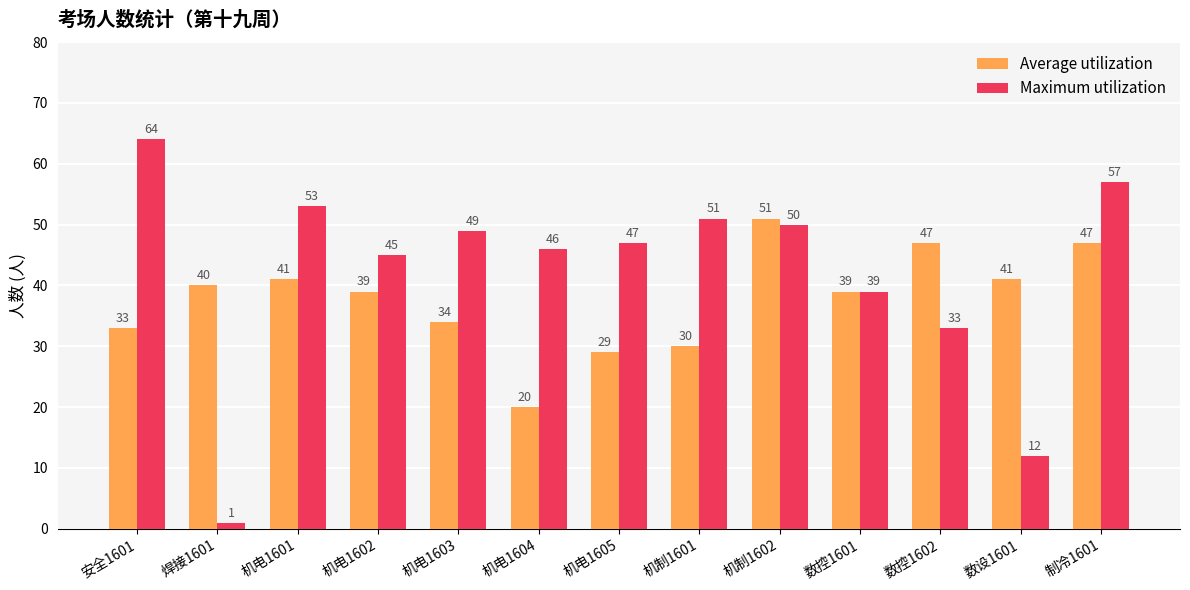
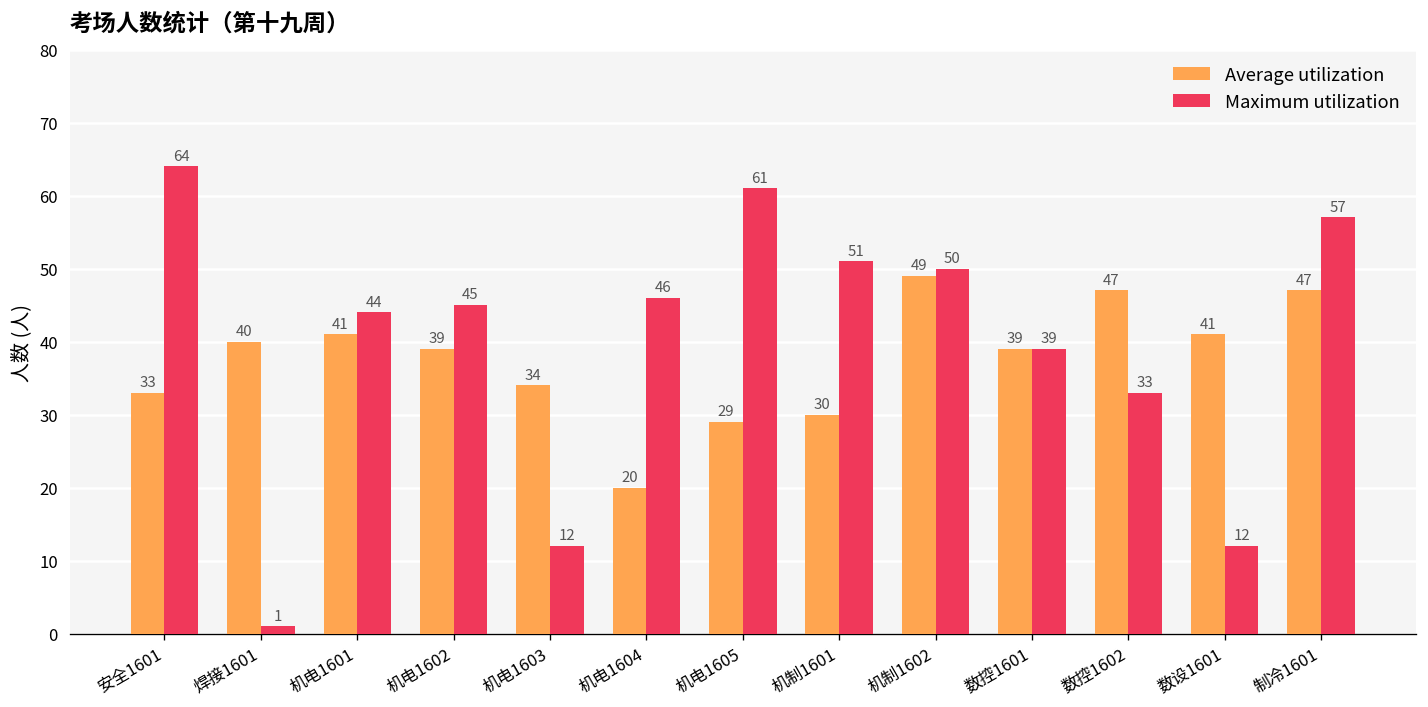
Maximum utilization, 机电1601: 53 -> 44
Maximum utilization, 机电1603: 49 -> 12
Maximum utilization, 机电1605: 47 -> 61
Average utilization, 机制1602: 51 -> 49
